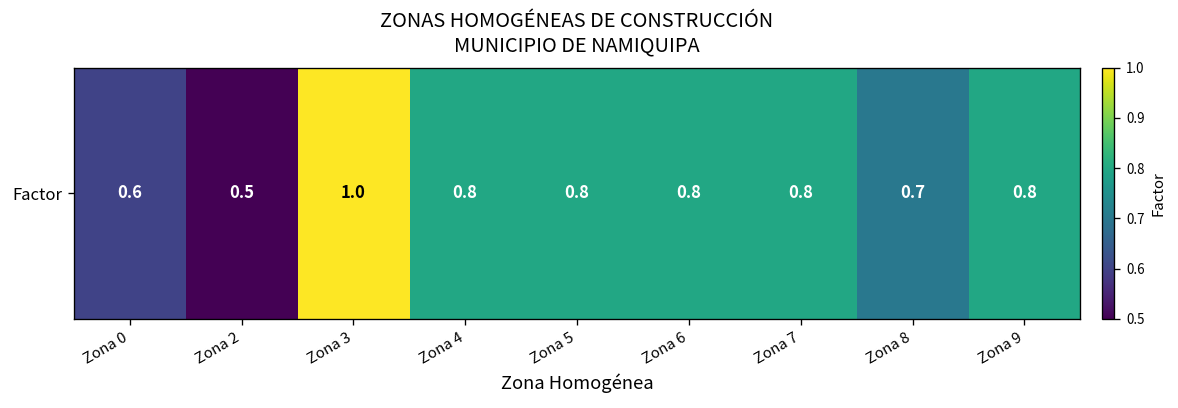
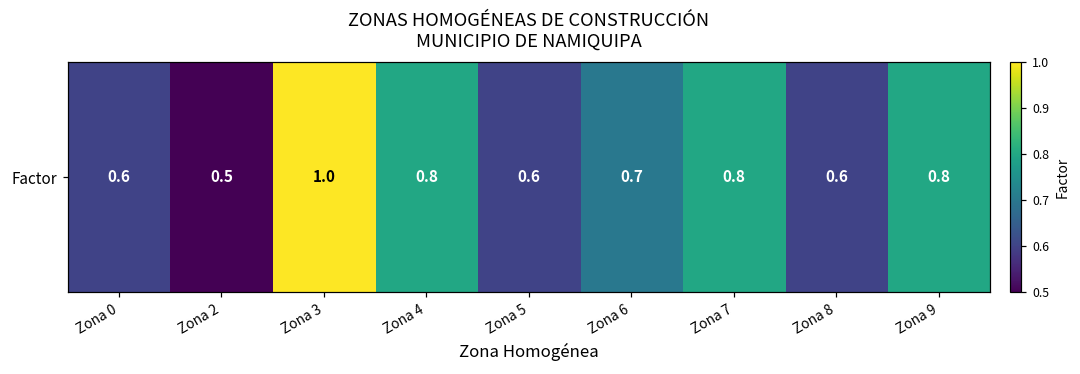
Factor, Zona 5: 0.8 -> 0.6
Factor, Zona 6: 0.8 -> 0.7
Factor, Zona 8: 0.7 -> 0.6
